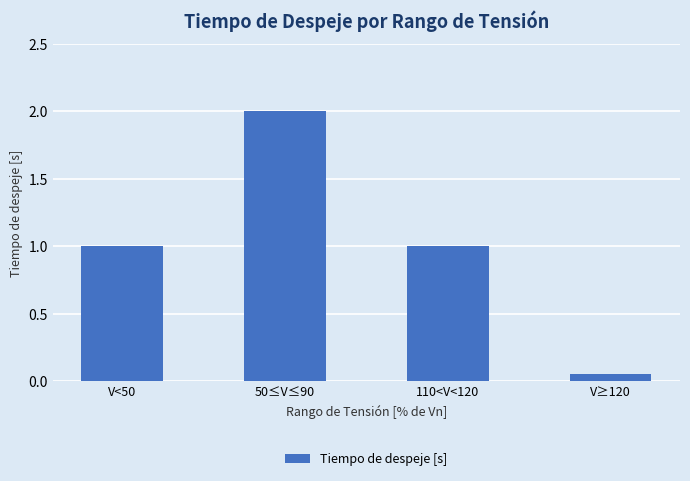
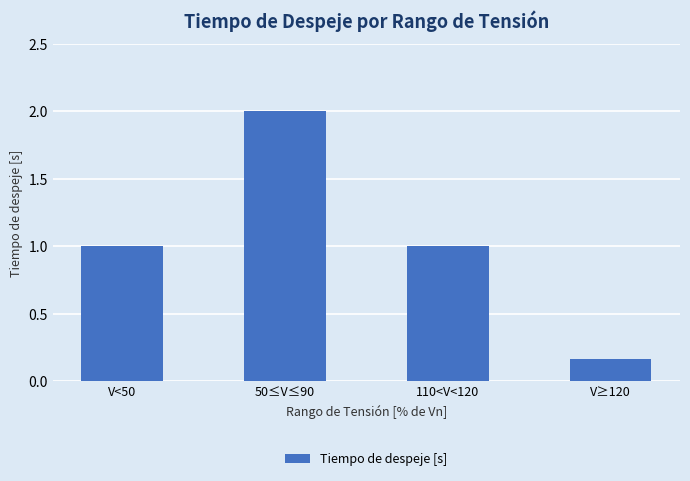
V≥120: 0.05 -> 0.16
